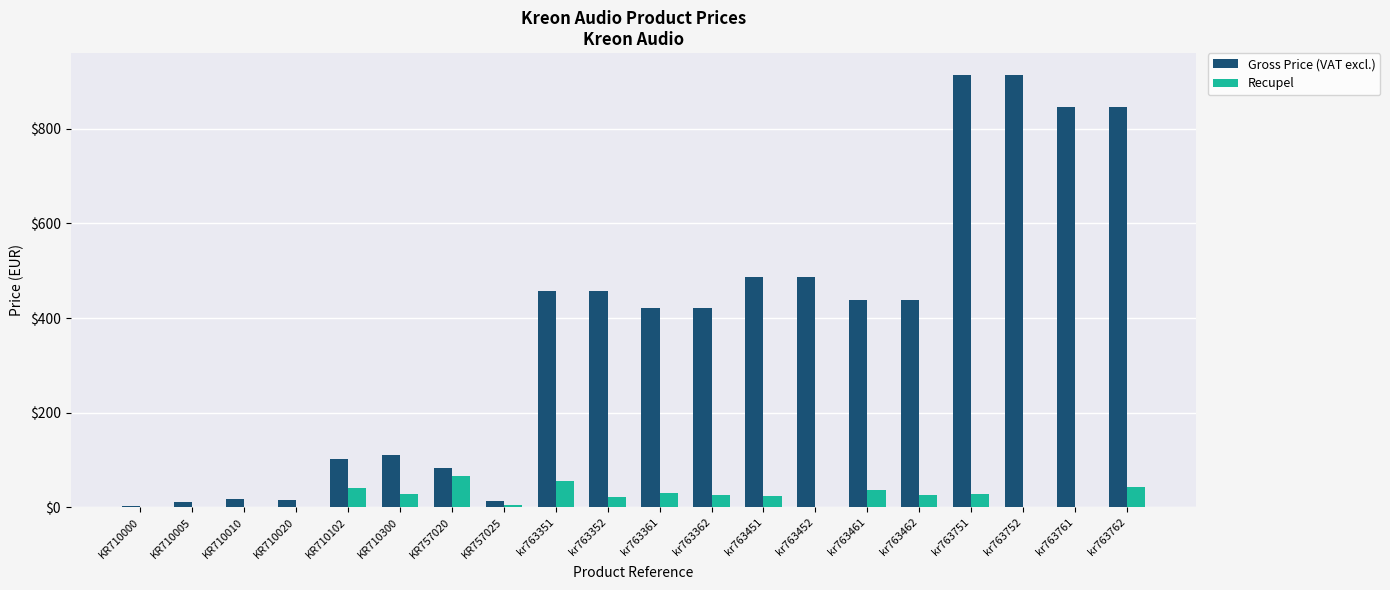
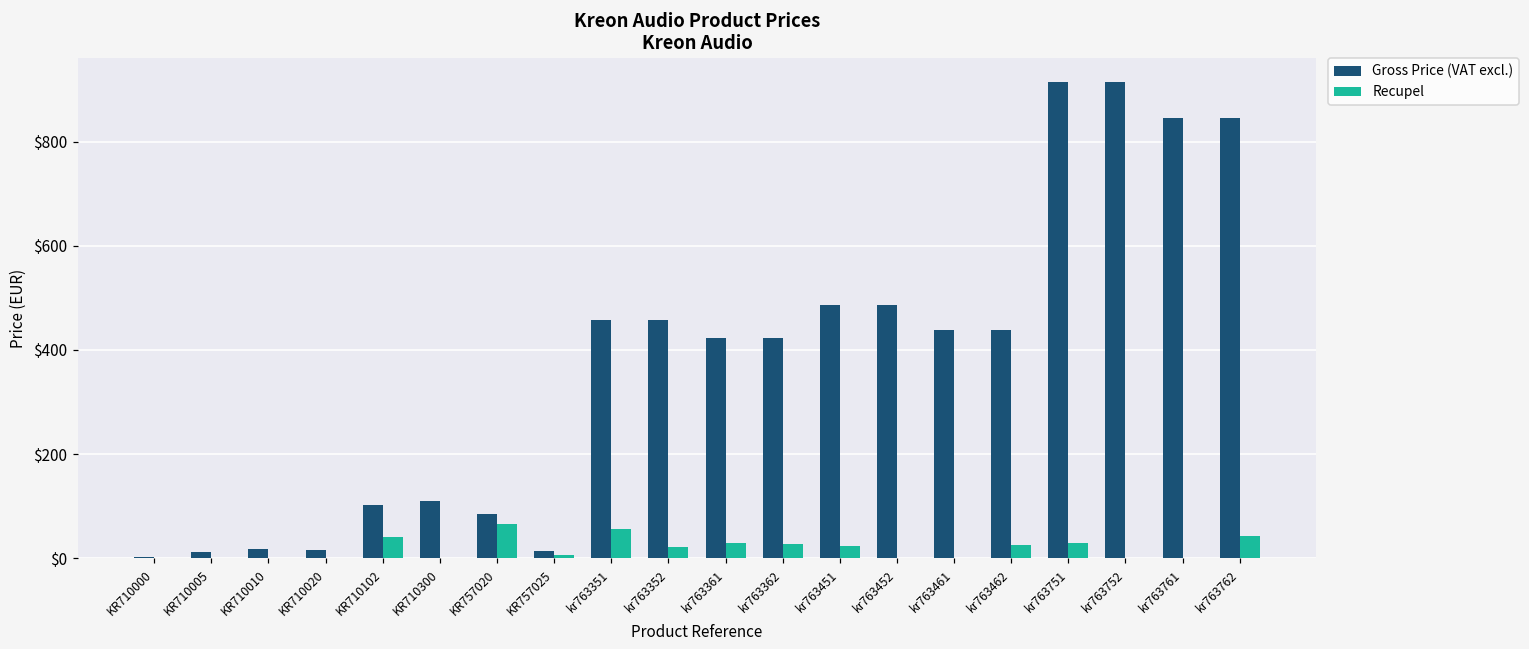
Recupel, KR710300: $30 -> $0
Recupel, kr763461: $40 -> $0
